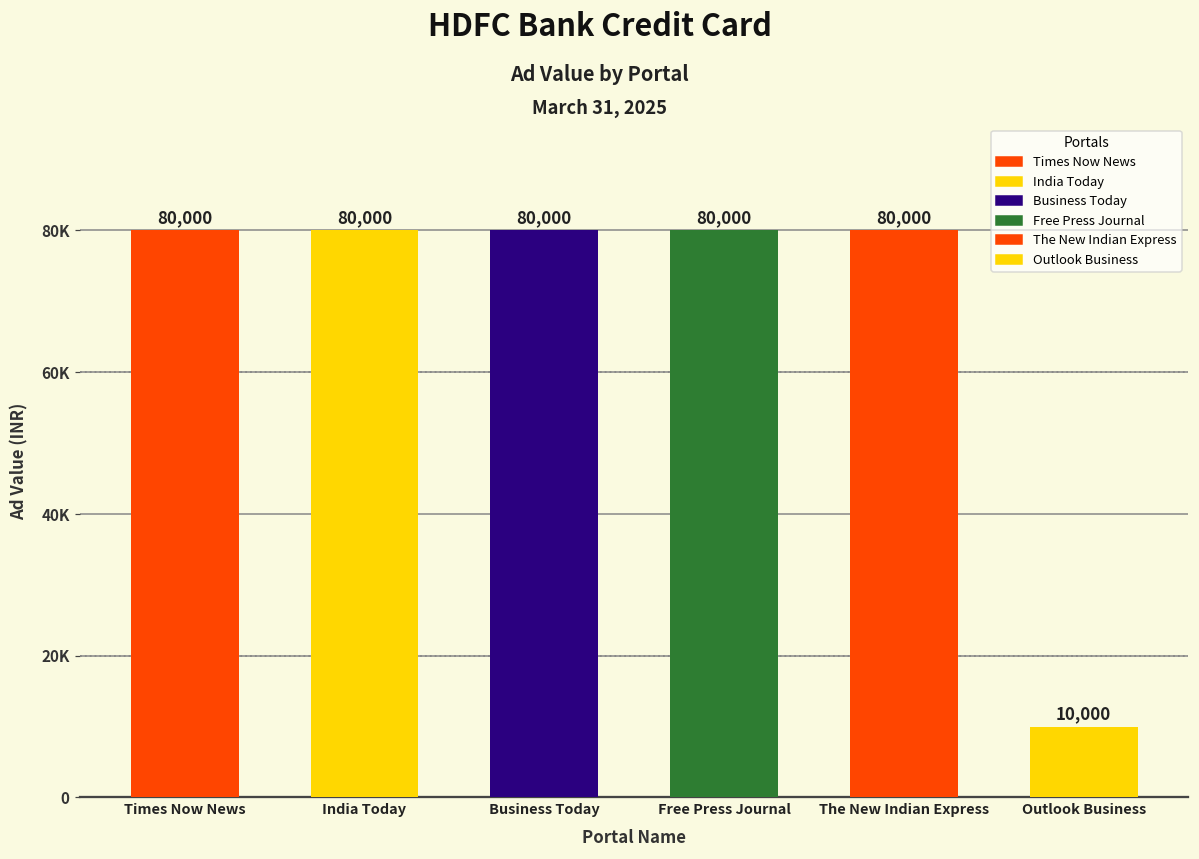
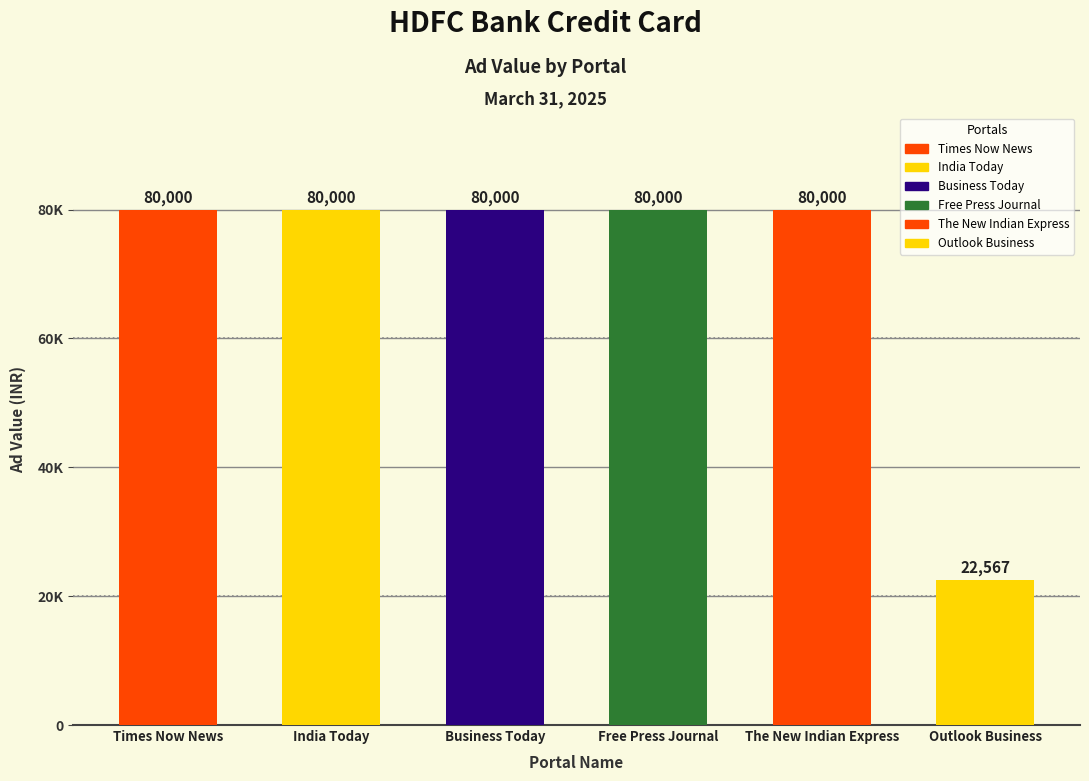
Outlook Business: 10,000 -> 22,567
